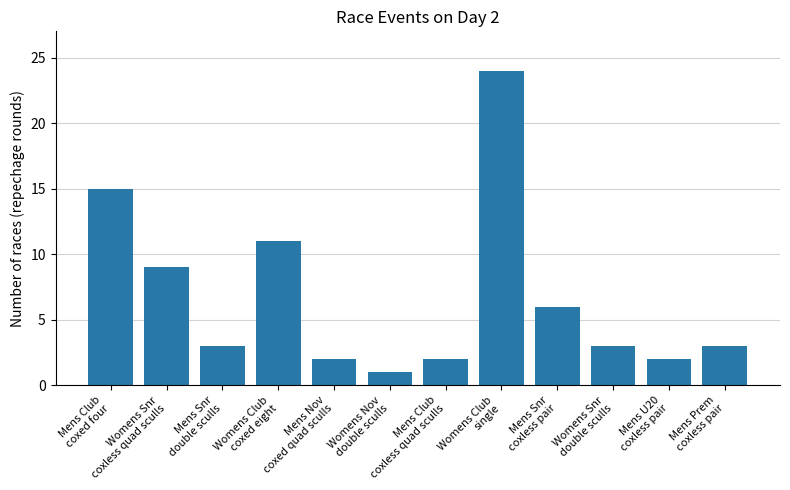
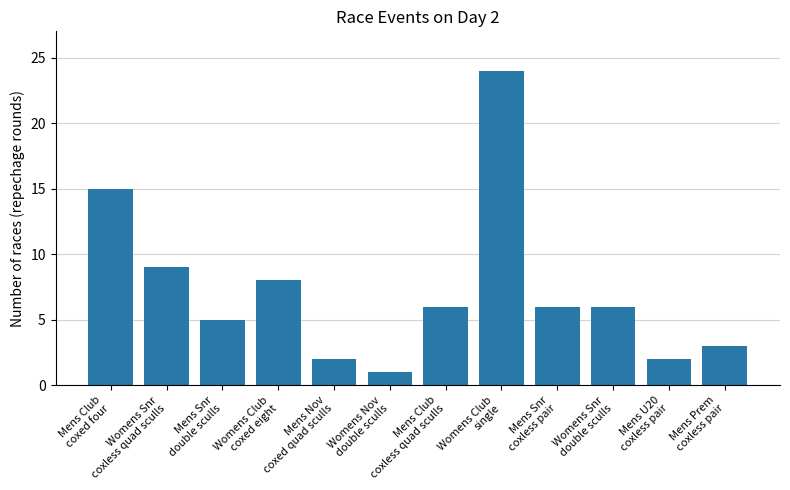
Mens Snr double sculls: 3 -> 5
Womens Club coxed eight: 11 -> 8
Mens Club coxless quad sculls: 2 -> 6
Womens Snr double sculls: 3 -> 6
